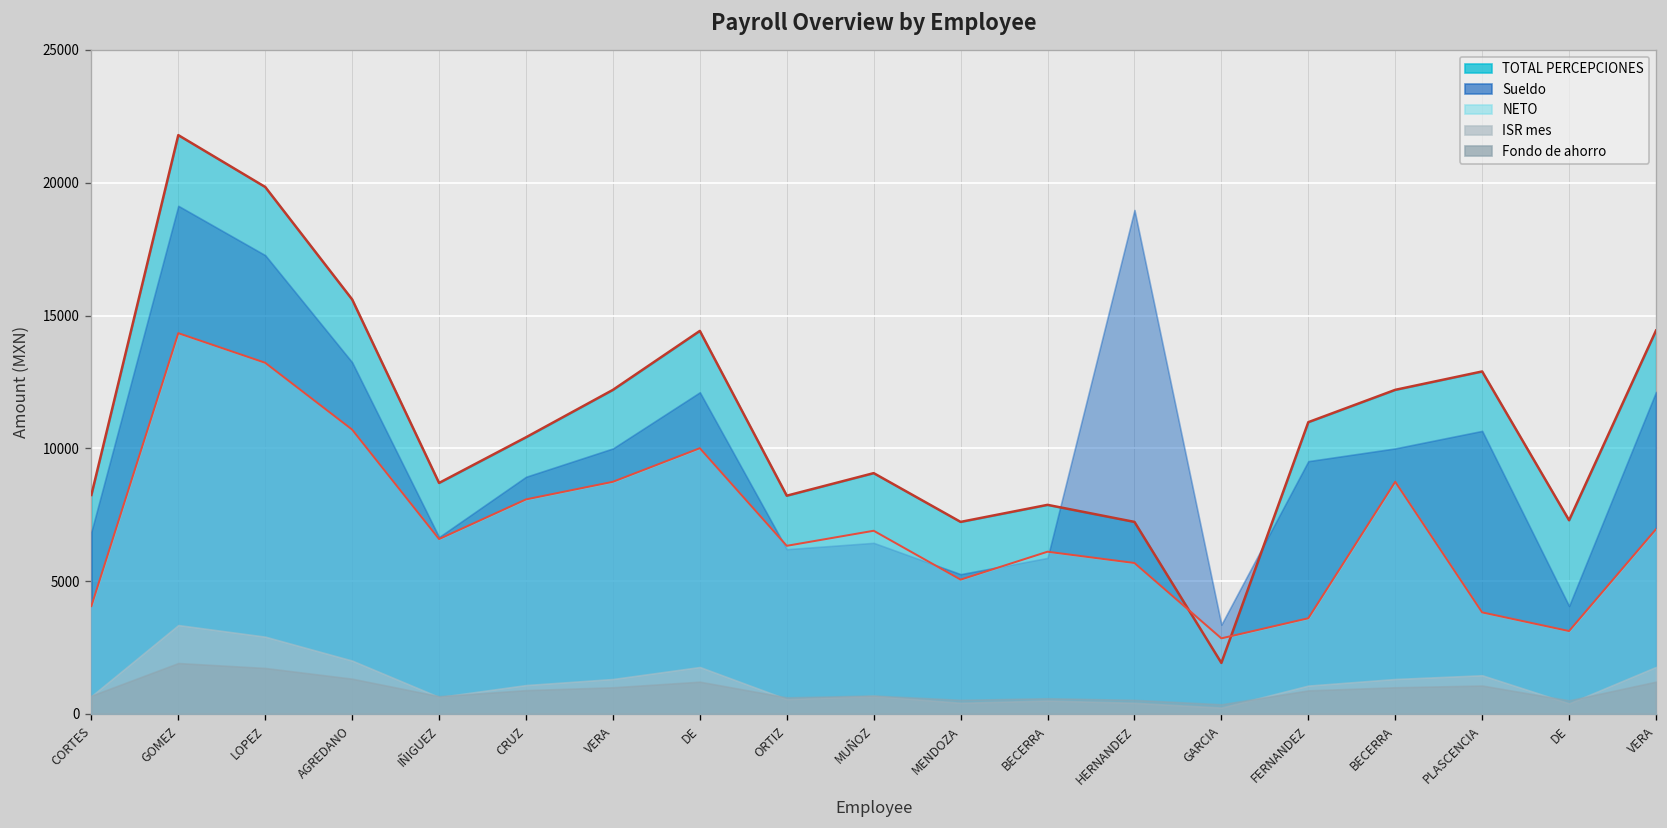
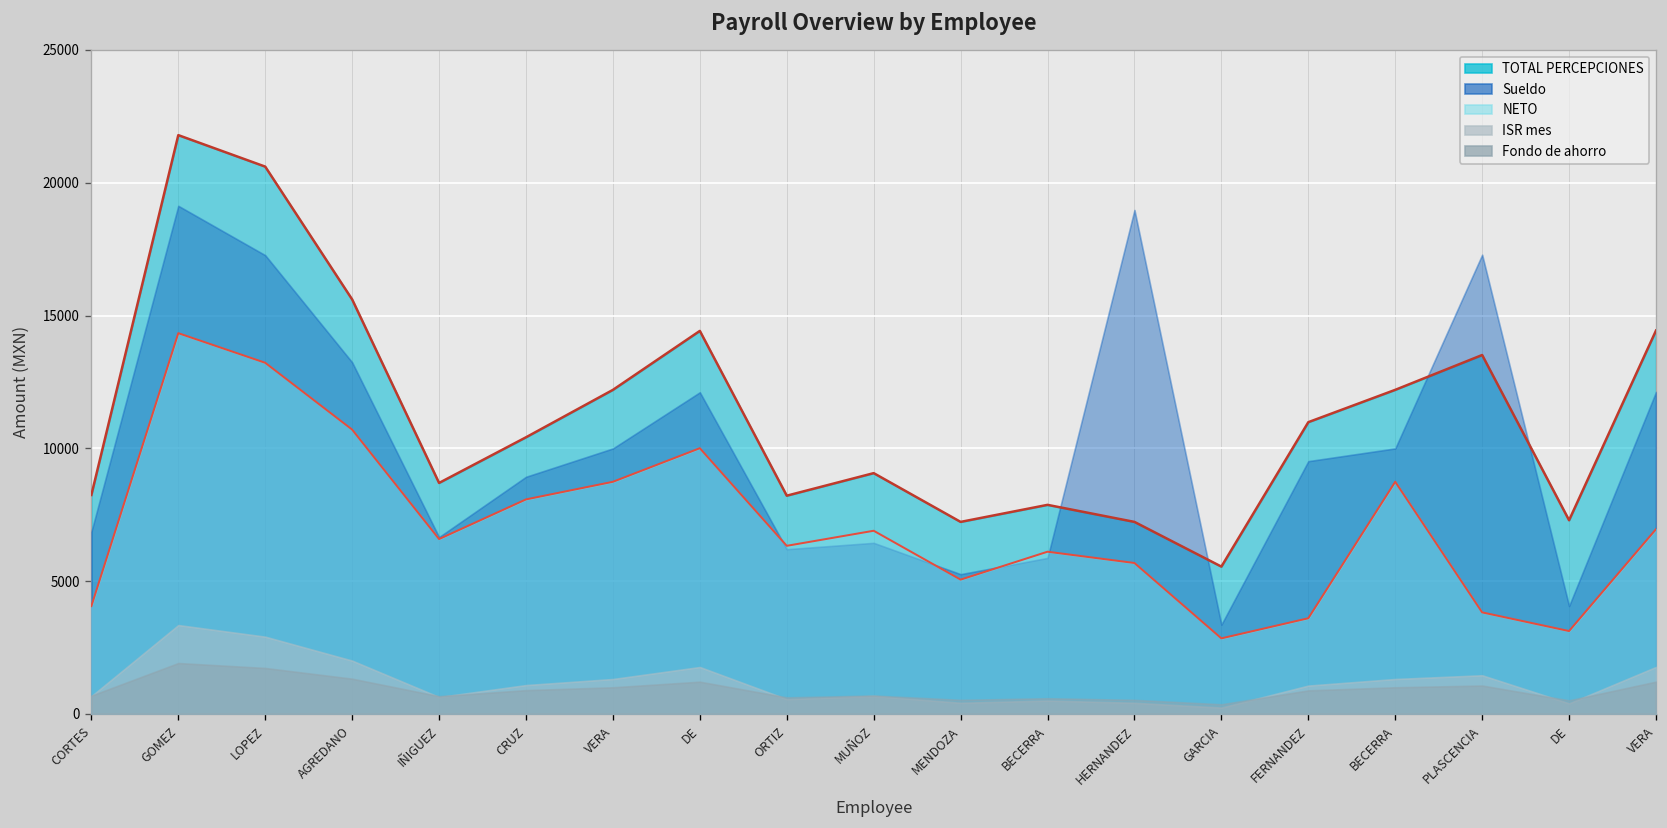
TOTAL PERCEPCIONES, LOPEZ: 19800 -> 20600
TOTAL PERCEPCIONES, GARCIA: 1900 -> 5500
TOTAL PERCEPCIONES, PLASCENCIA: 12900 -> 13500
Sueldo, PLASCENCIA: 10700 -> 17300
